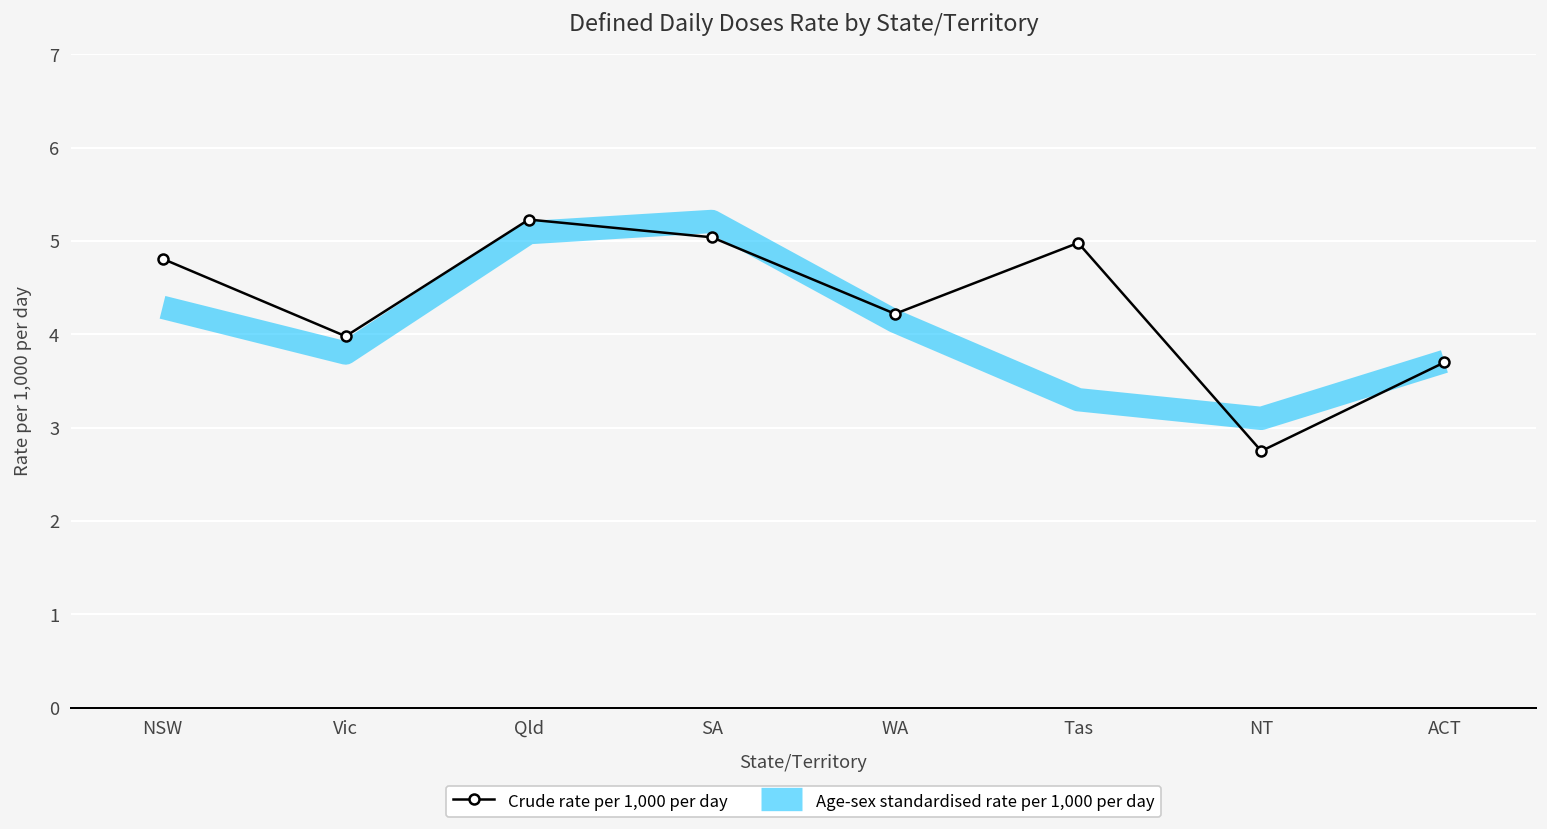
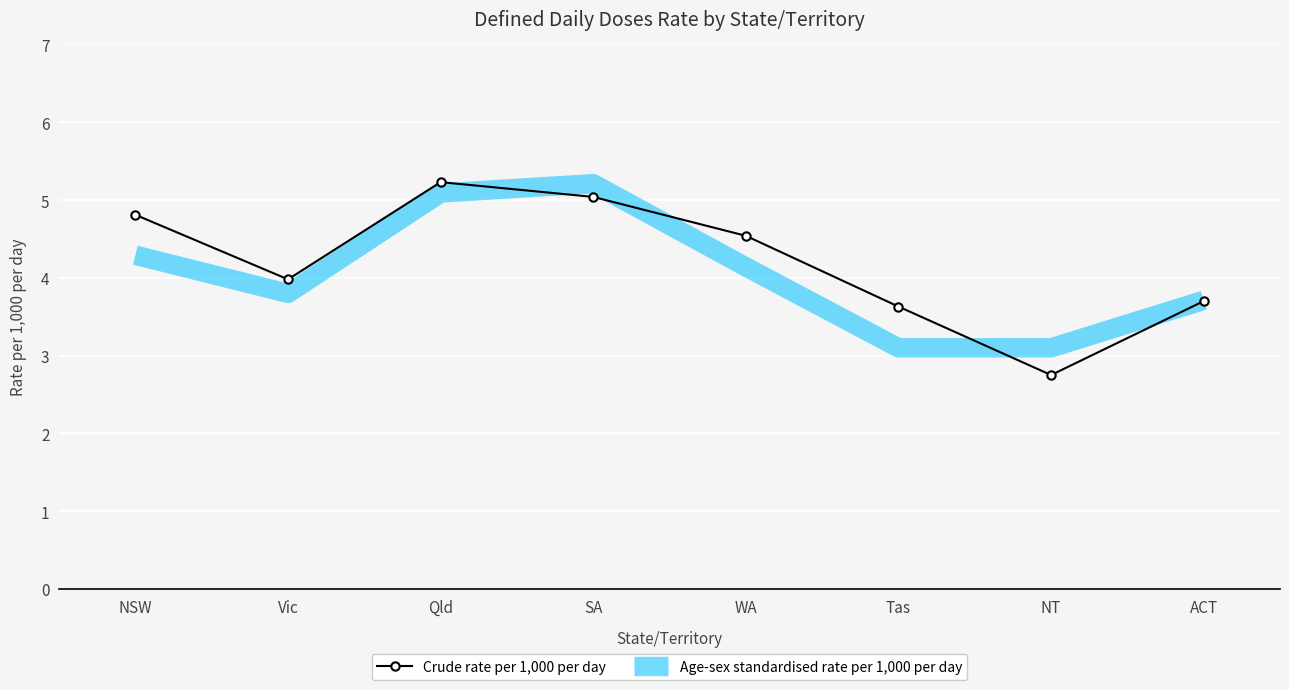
Crude rate per 1,000 per day, WA: 4.2 -> 4.5
Crude rate per 1,000 per day, Tas: 5.0 -> 3.6
Age-sex standardised rate per 1,000 per day, Tas: 3.3 -> 3.1
